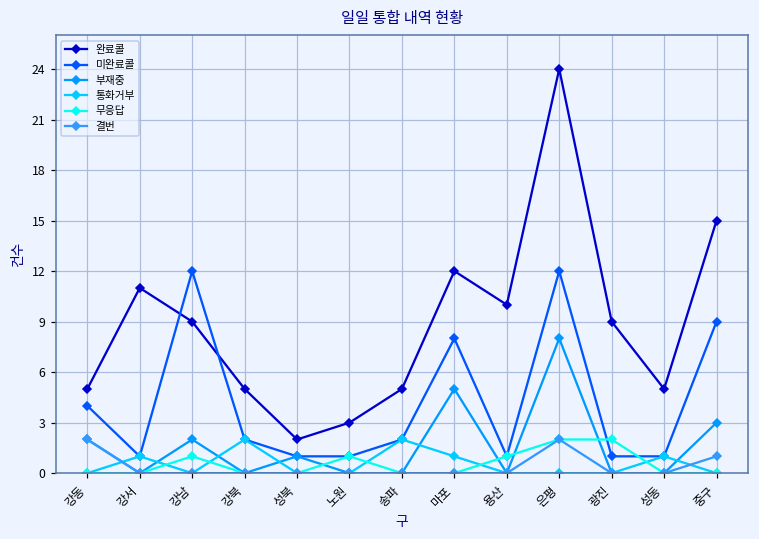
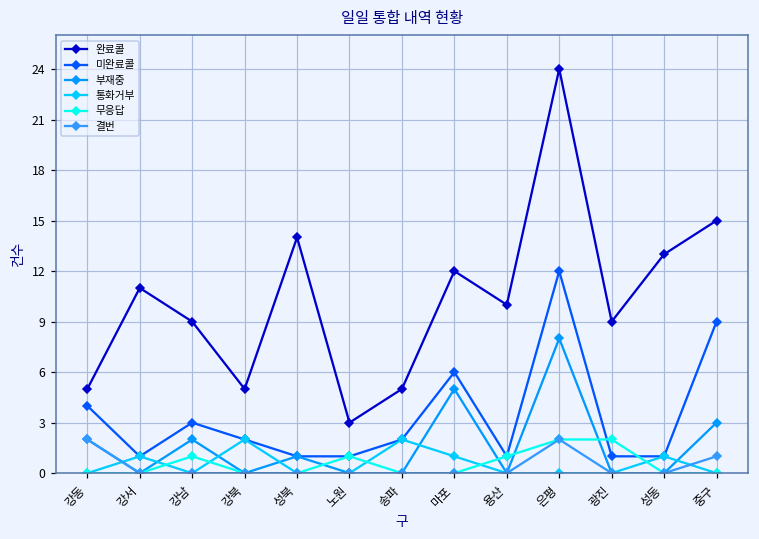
미완료콜, 강남: 12 -> 3
완료콜, 성북: 2 -> 14
미완료콜, 마포: 8 -> 6
완료콜, 성동: 5 -> 13
